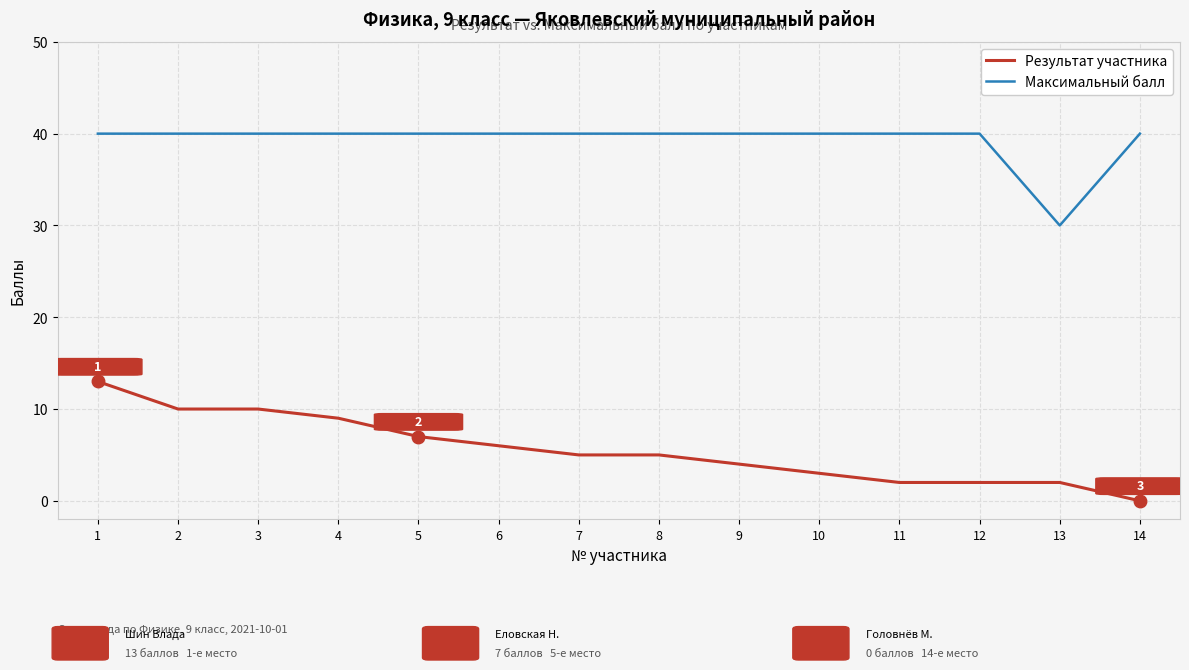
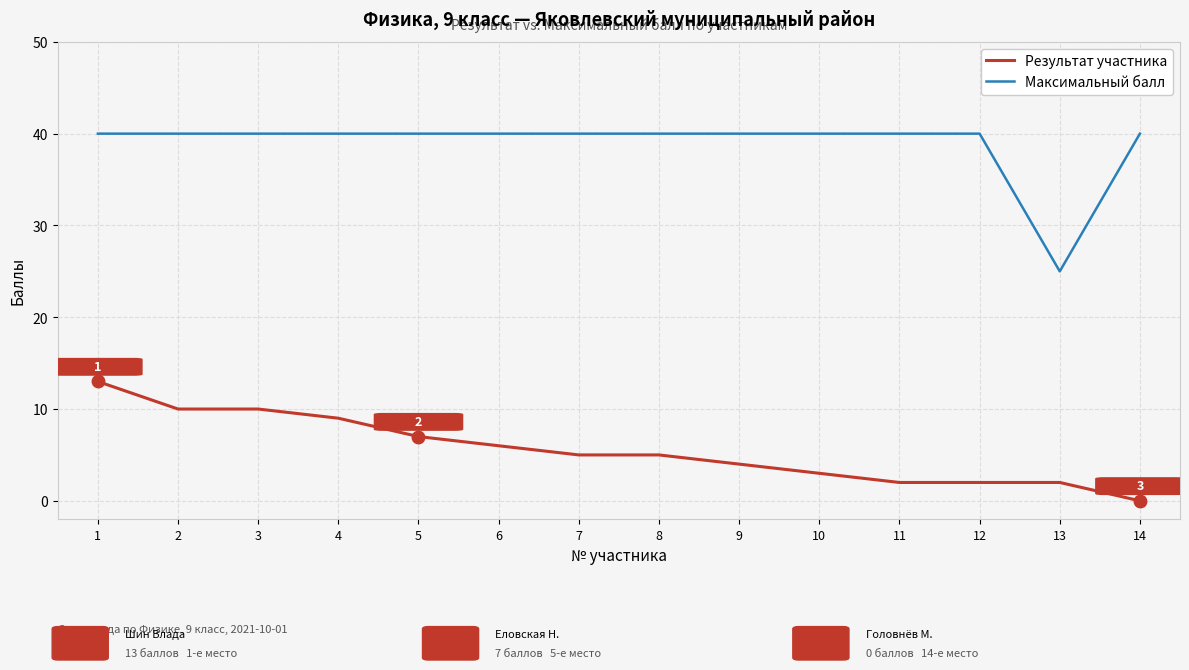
Максимальный балл, 13: 30 -> 25
